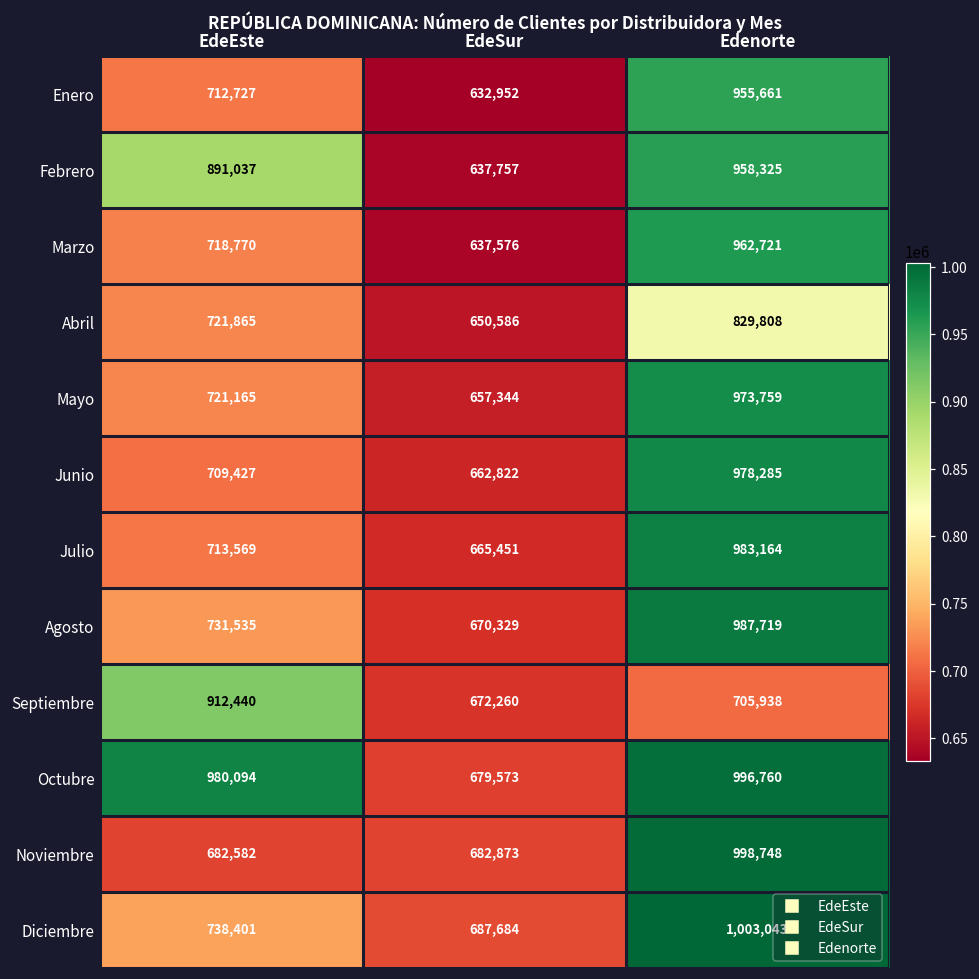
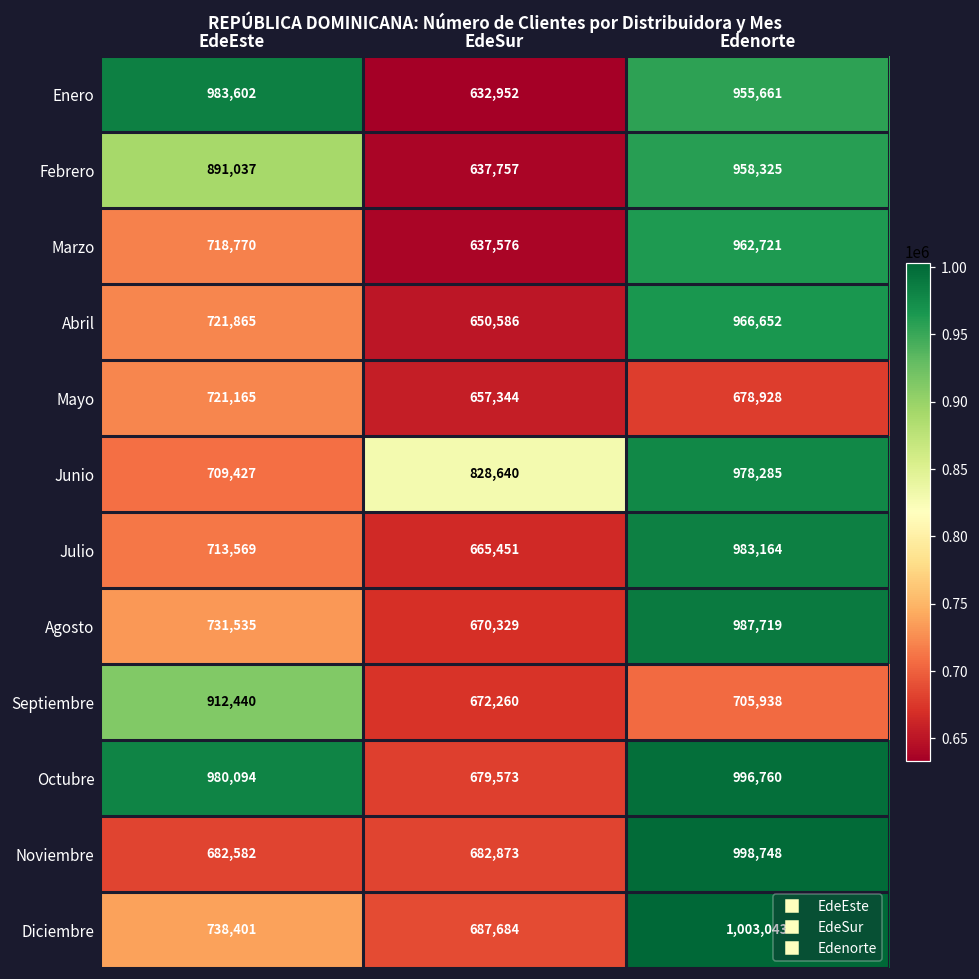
Enero, EdeEste: 712,727 -> 983,602
Abril, Edenorte: 829,808 -> 966,652
Mayo, Edenorte: 973,759 -> 678,928
Junio, EdeSur: 662,822 -> 828,640
